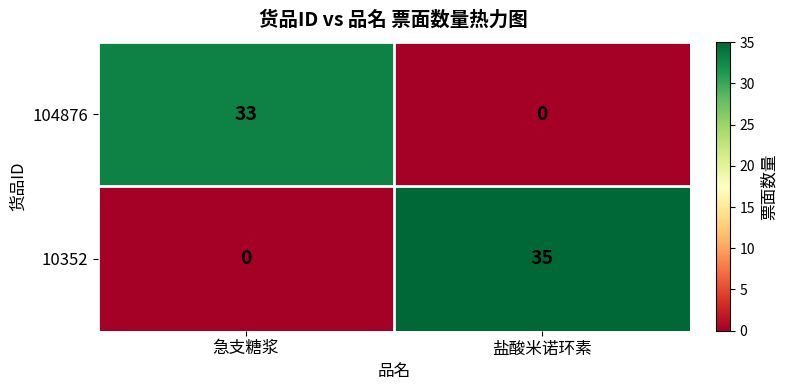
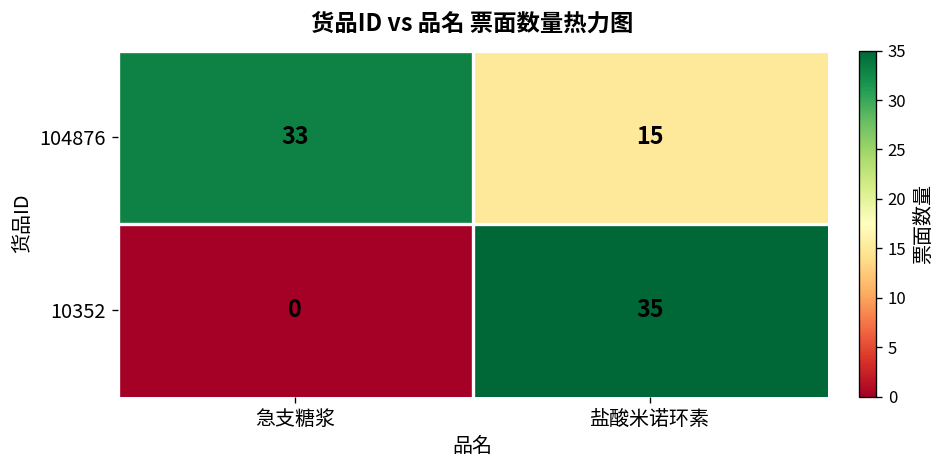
104876, 盐酸米诺环素: 0 -> 15
